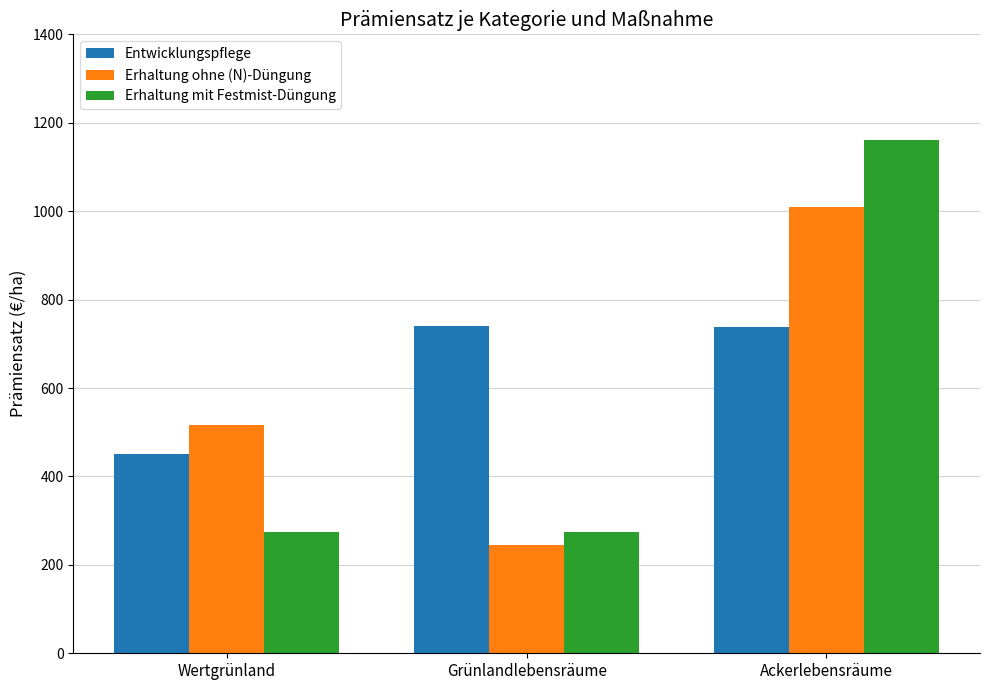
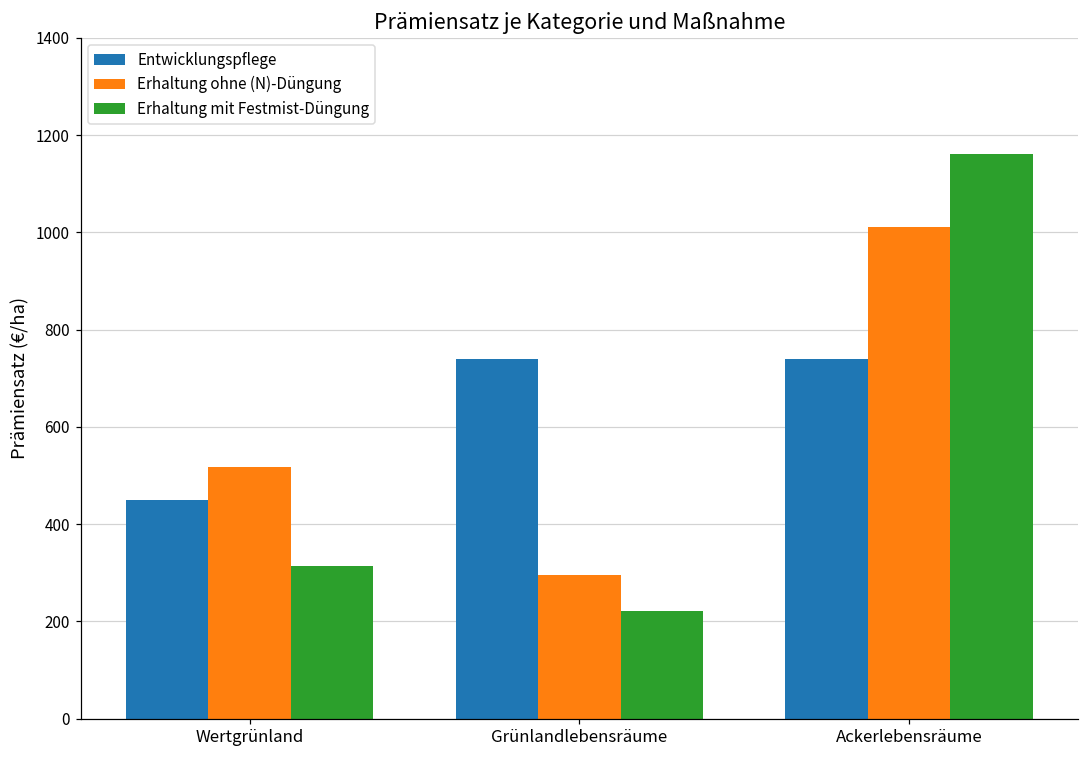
Erhaltung mit Festmist-Düngung, Wertgrünland: 280 -> 310
Erhaltung ohne (N)-Düngung, Grünlandlebensräume: 250 -> 300
Erhaltung mit Festmist-Düngung, Grünlandlebensräume: 280 -> 220
